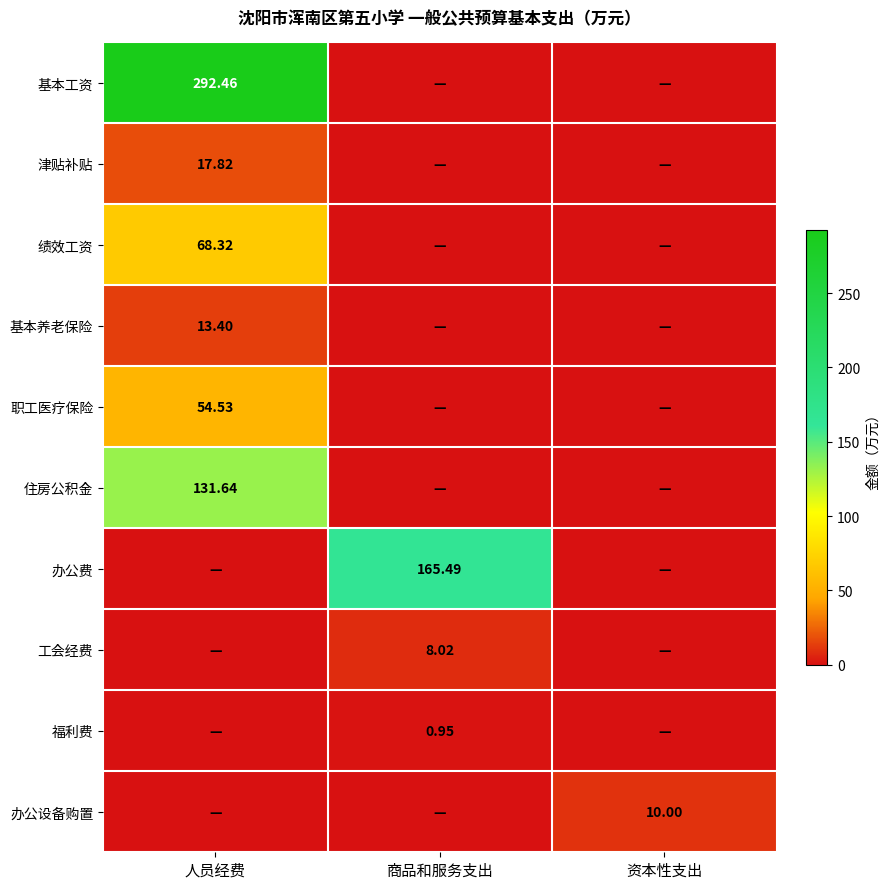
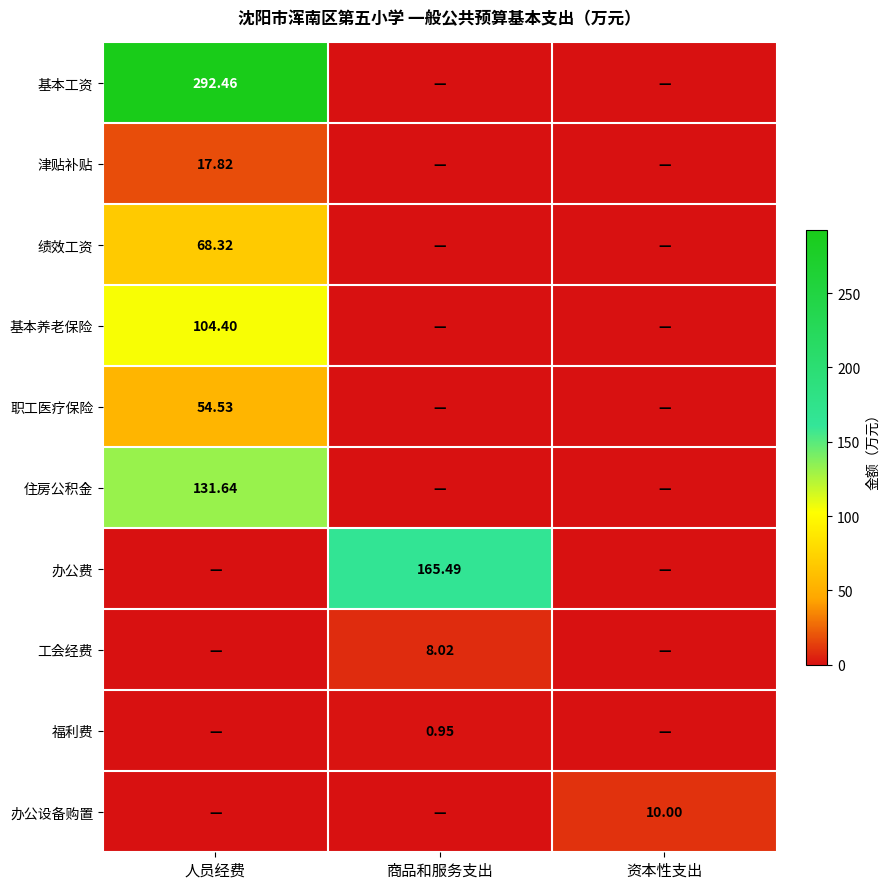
基本养老保险, 人员经费: 13.40 -> 104.40
